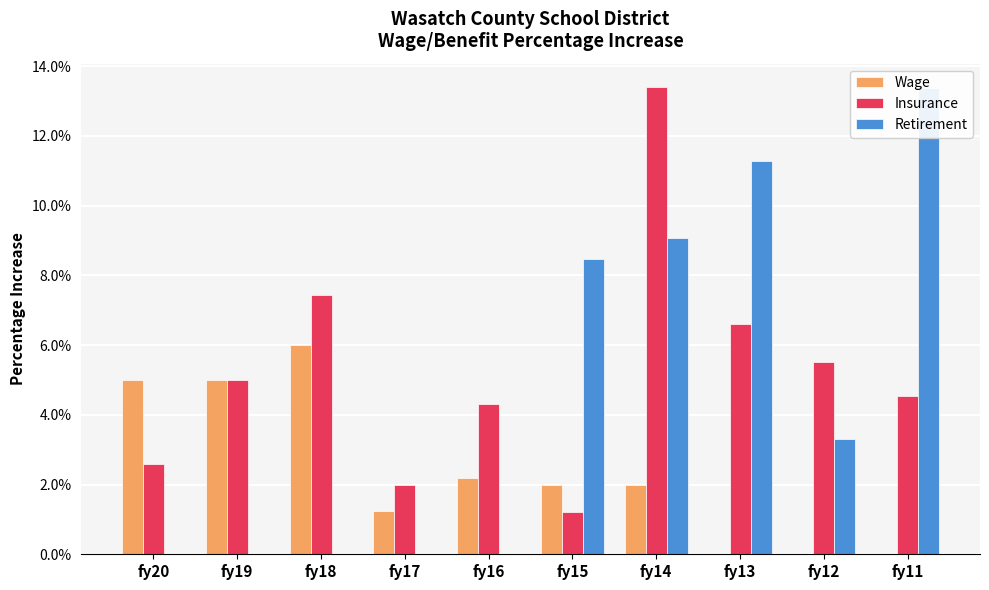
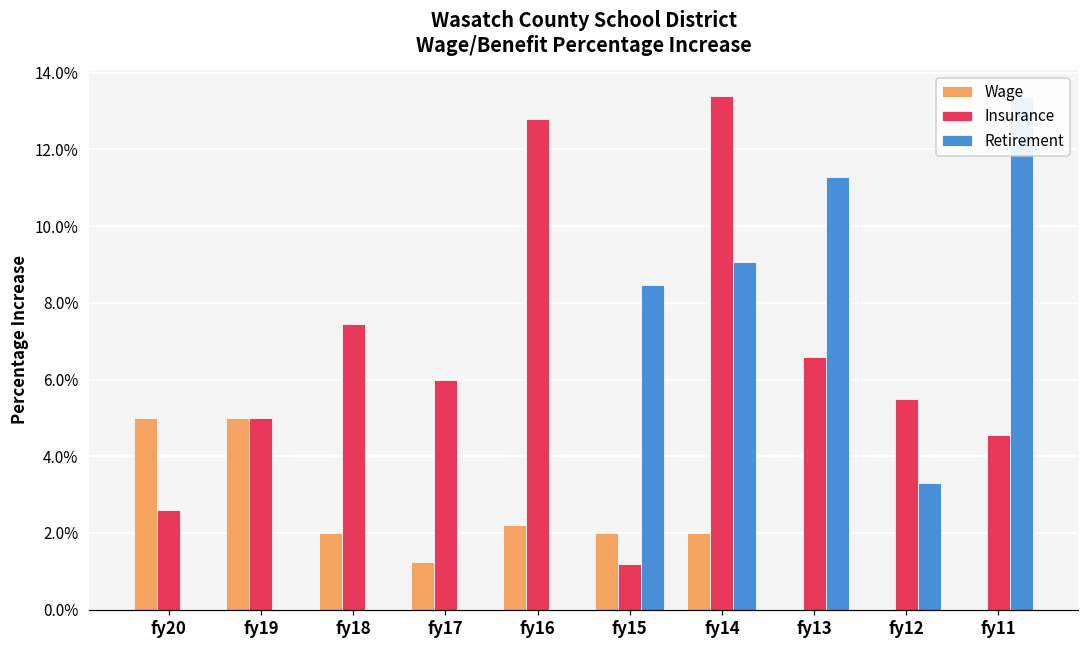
Wage, fy18: 6.0% -> 2.0%
Insurance, fy17: 2.0% -> 6.0%
Insurance, fy16: 4.3% -> 12.8%
